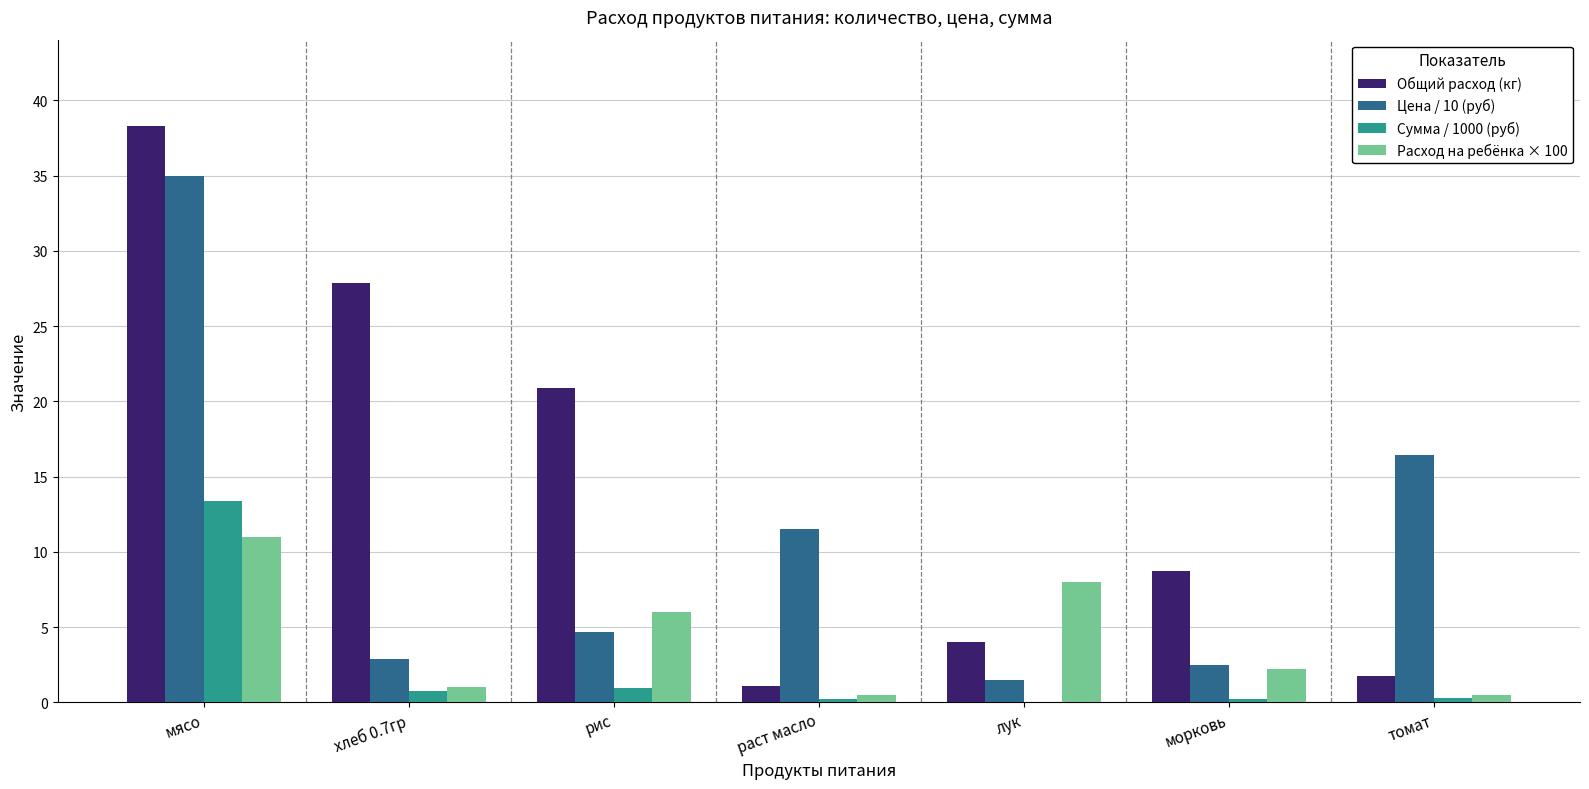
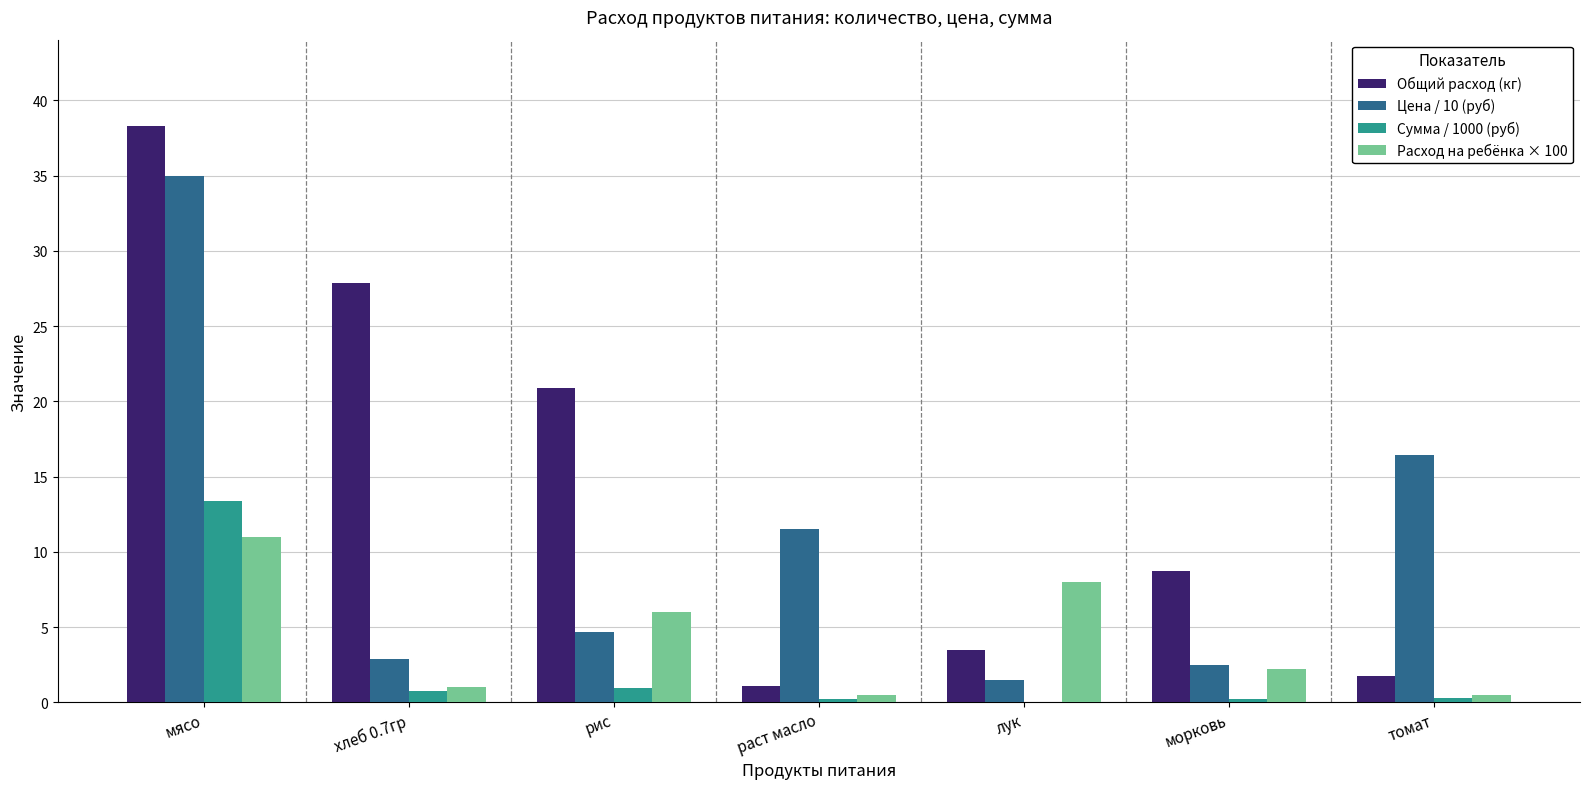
Общий расход (кг), лук: 4.0 -> 3.5
